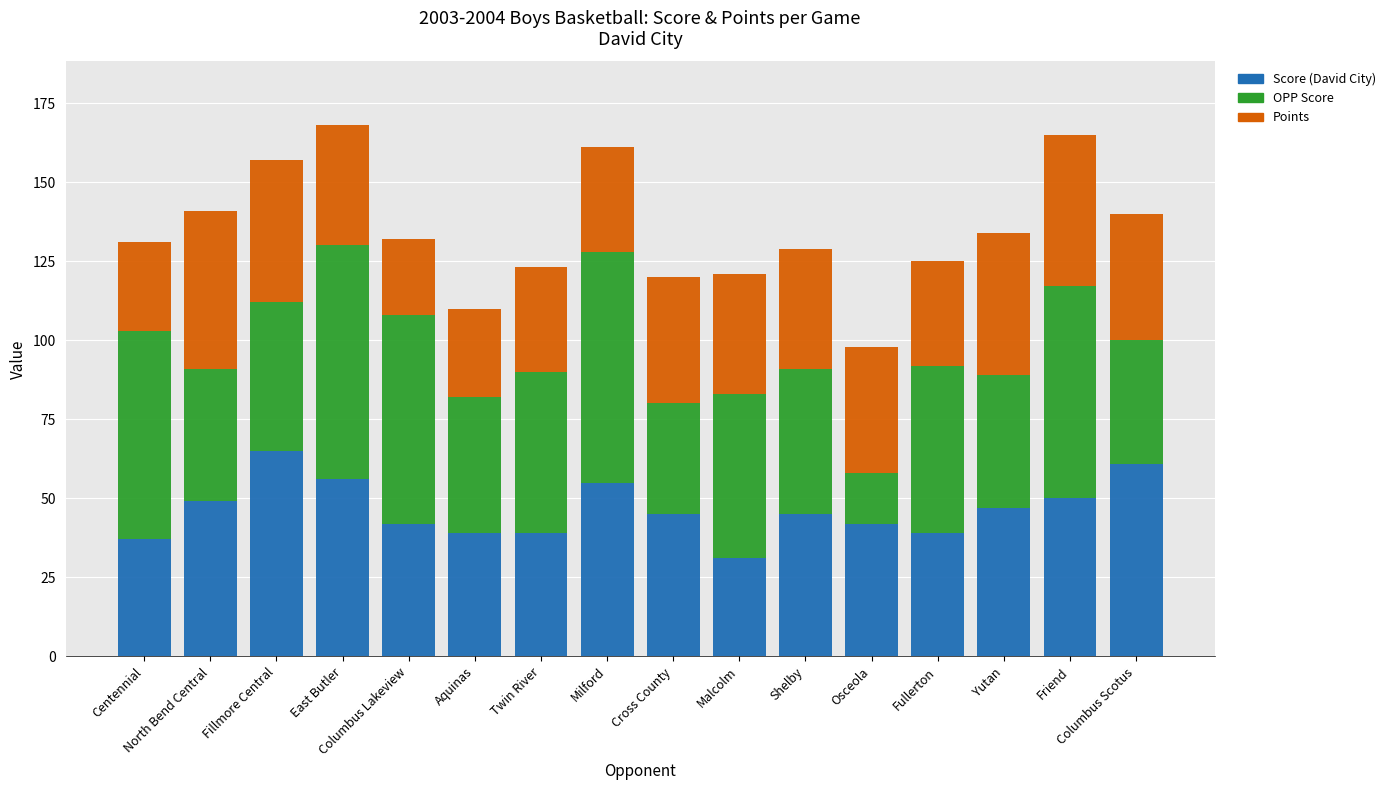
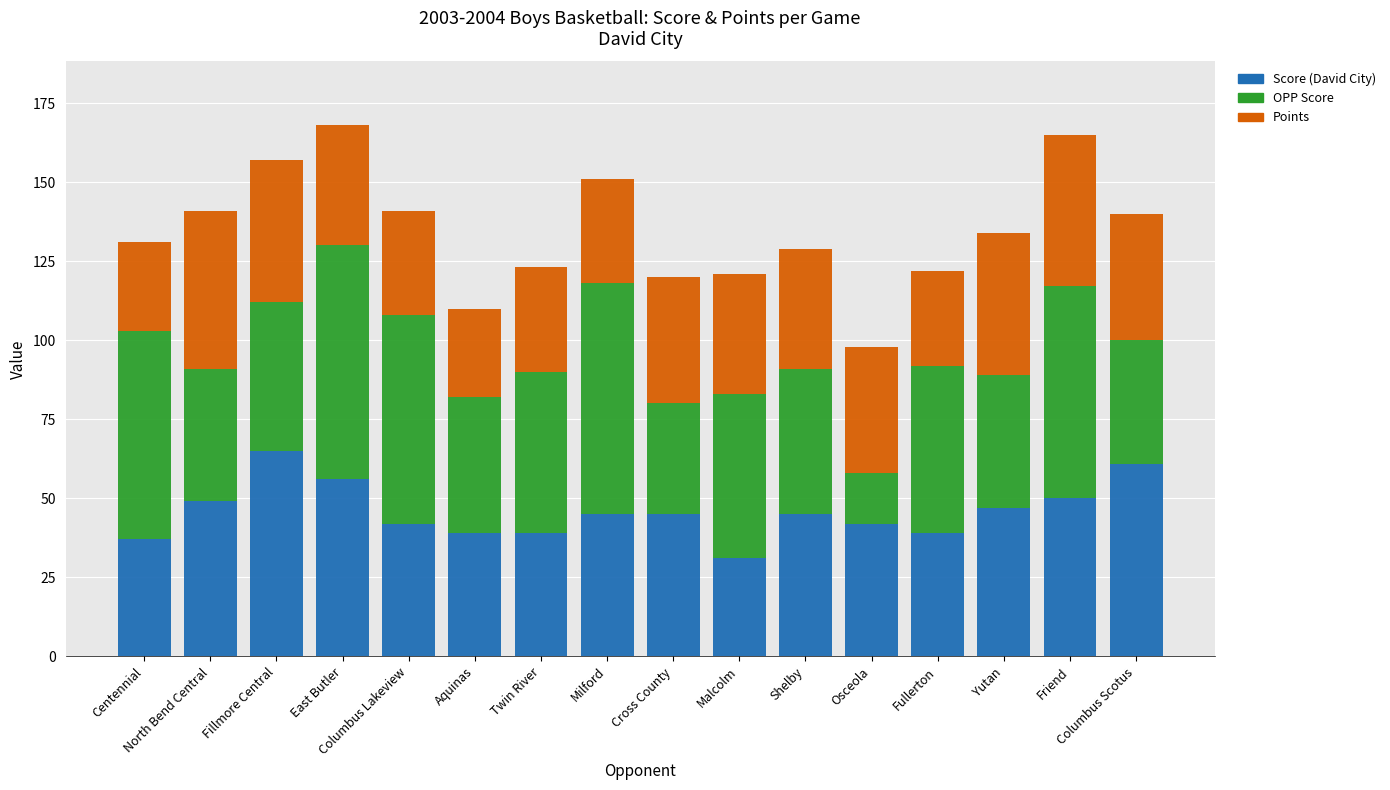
Points, Columbus Lakeview: 24 -> 33
Score (David City), Milford: 55 -> 45
Points, Fullerton: 33 -> 30
